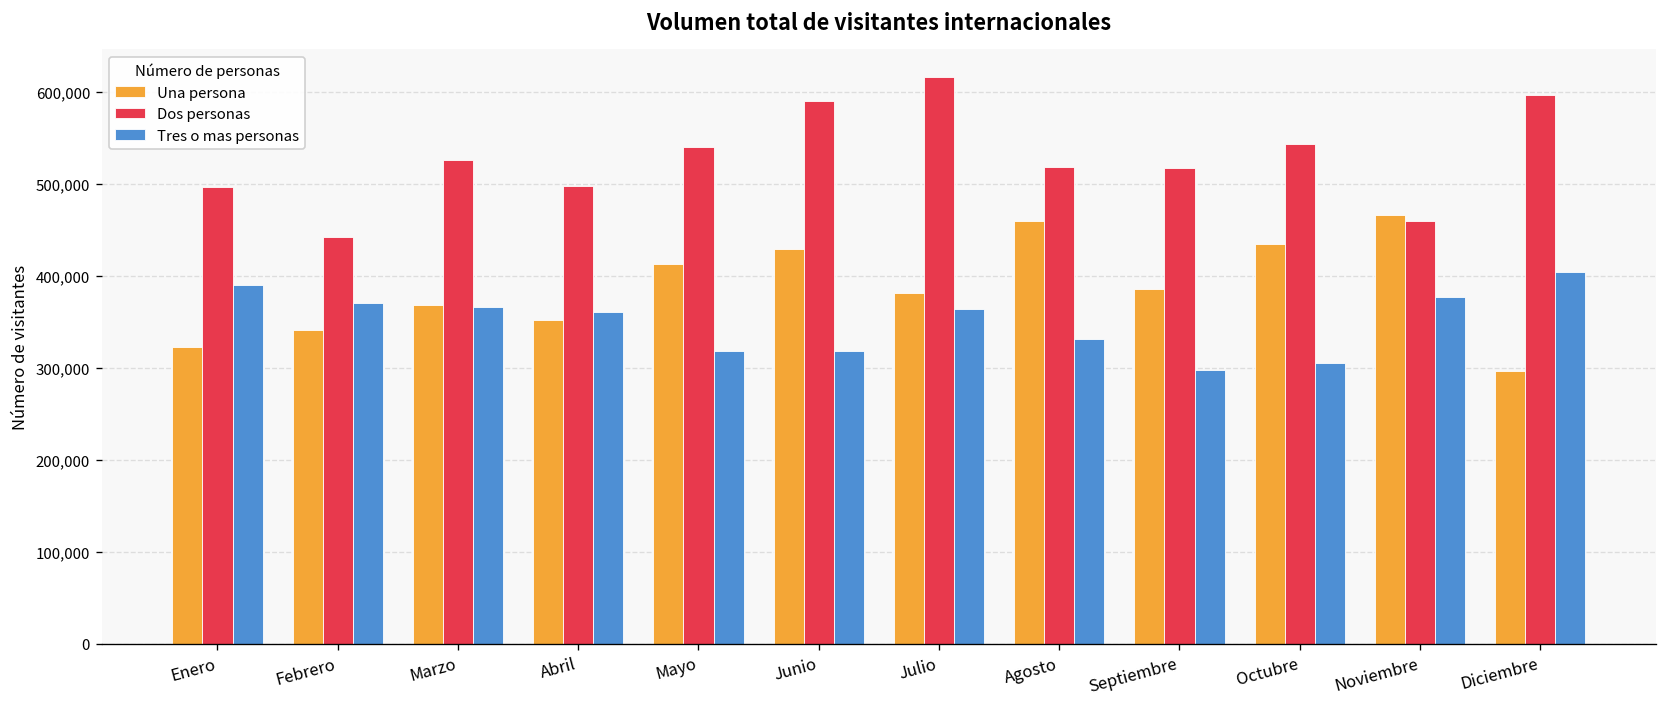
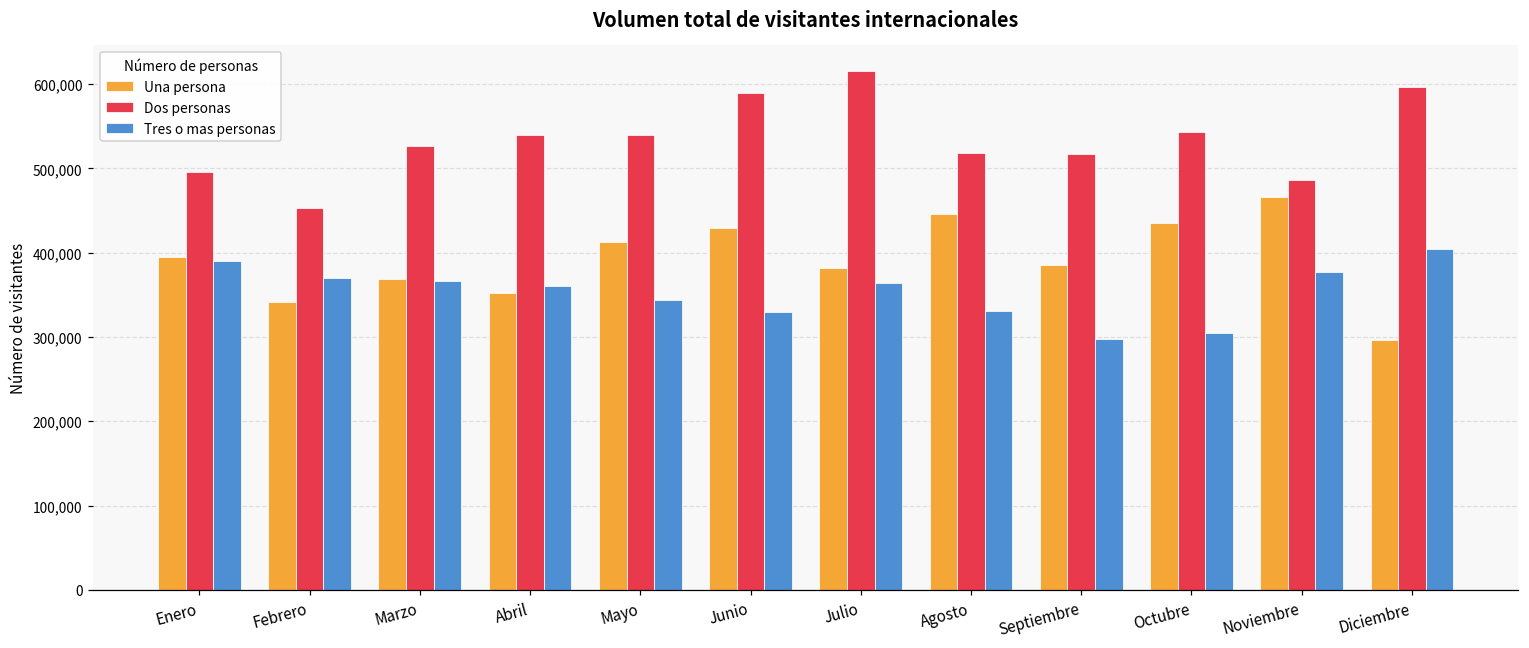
Una persona, Enero: 320,000 -> 400,000
Dos personas, Febrero: 440,000 -> 450,000
Dos personas, Abril: 500,000 -> 540,000
Tres o mas personas, Mayo: 320,000 -> 340,000
Tres o mas personas, Junio: 320,000 -> 330,000
Una persona, Agosto: 460,000 -> 450,000
Dos personas, Noviembre: 460,000 -> 490,000
